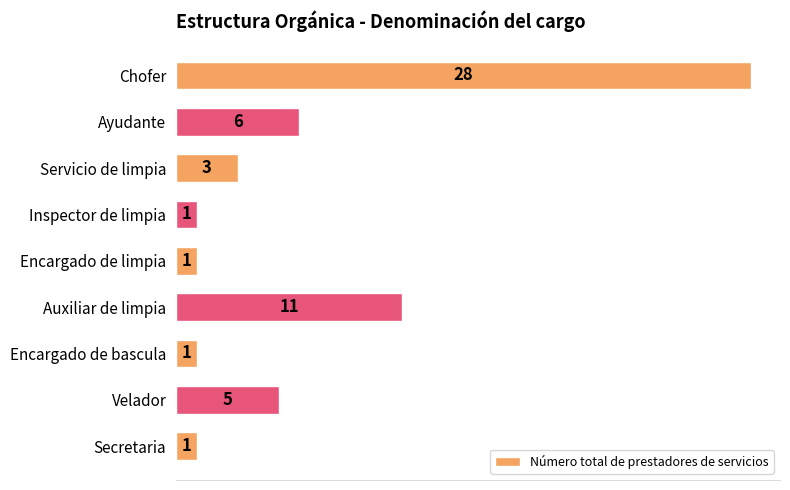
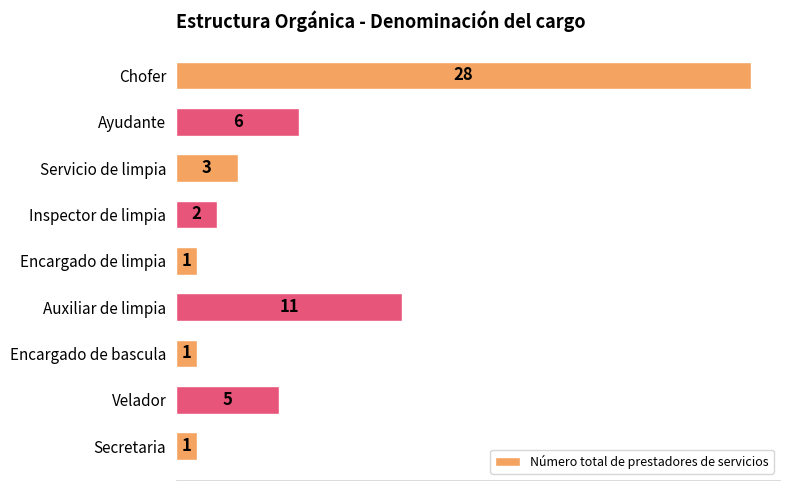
Inspector de limpia: 1 -> 2
